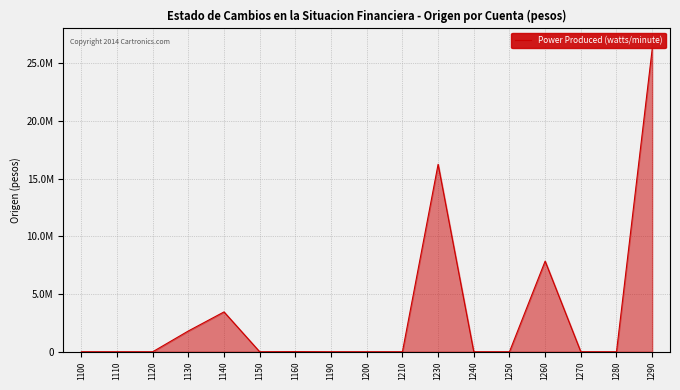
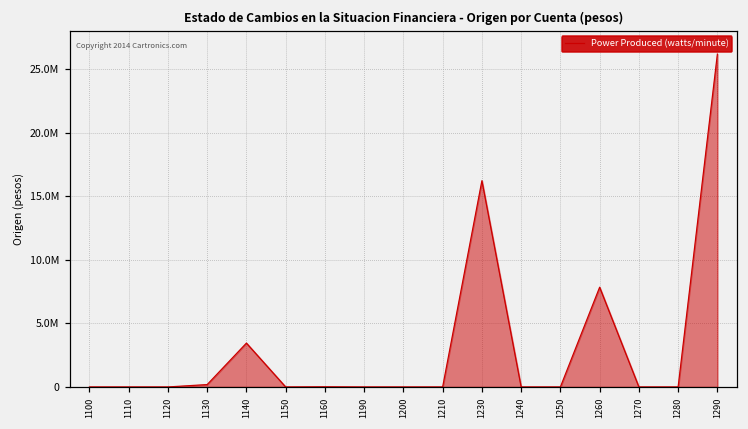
1130: 1800000 -> 200000
